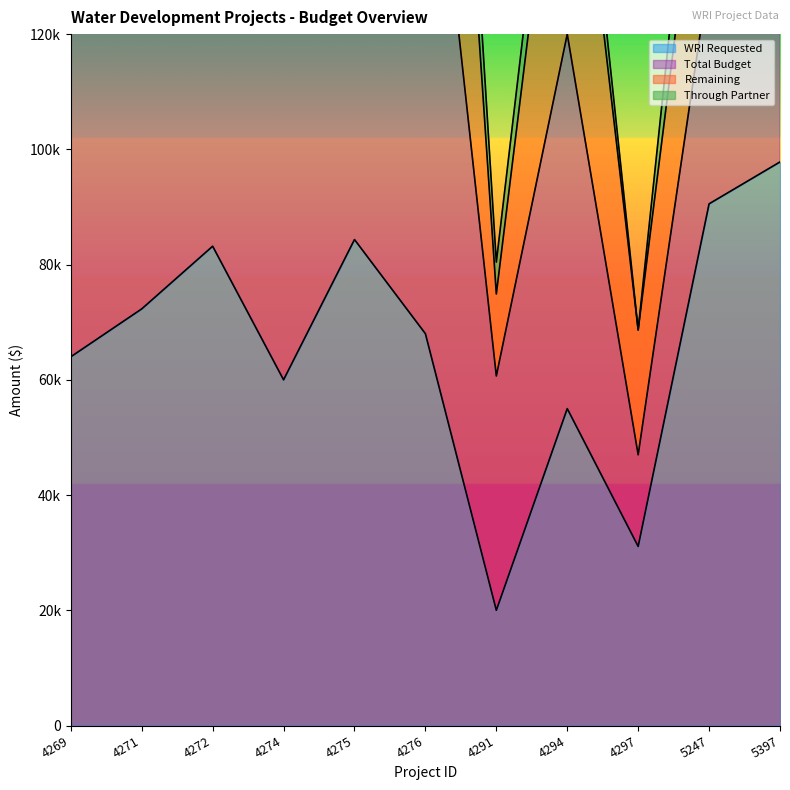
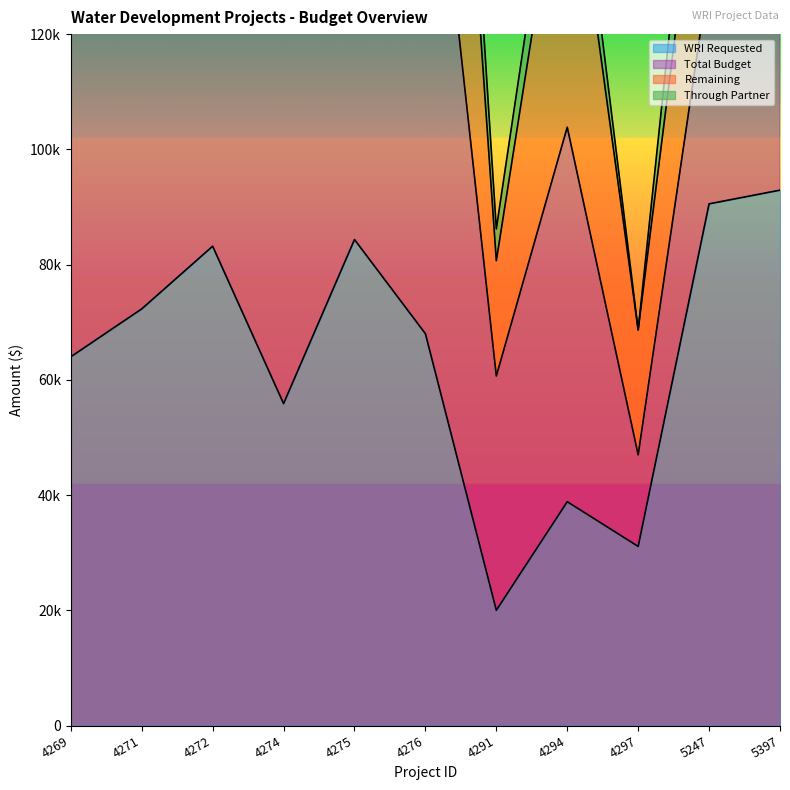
WRI Requested, 4274: 60000 -> 56000
Remaining, 4291: 14000 -> 20000
WRI Requested, 4294: 55000 -> 39000
WRI Requested, 5397: 98000 -> 93000
